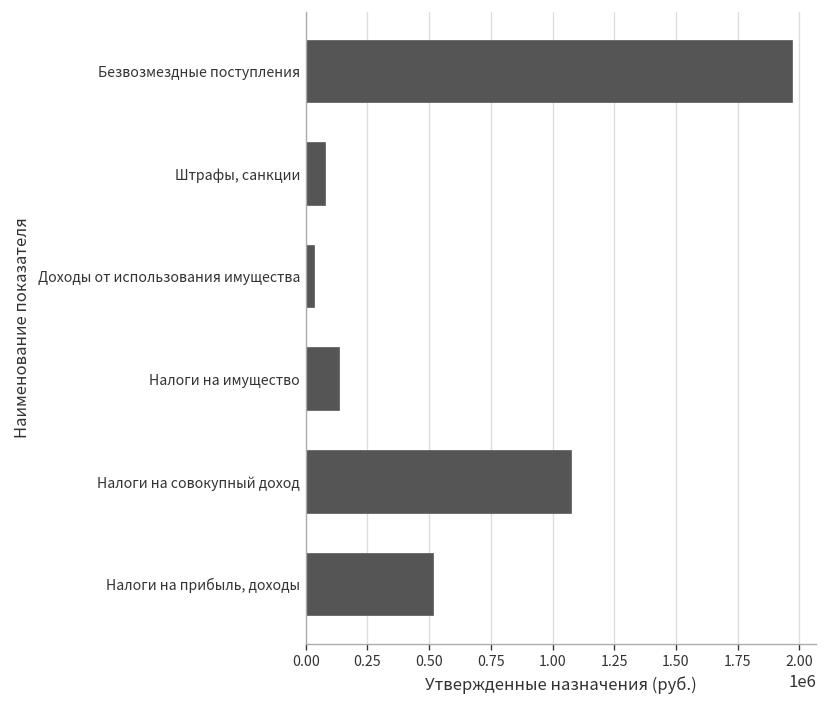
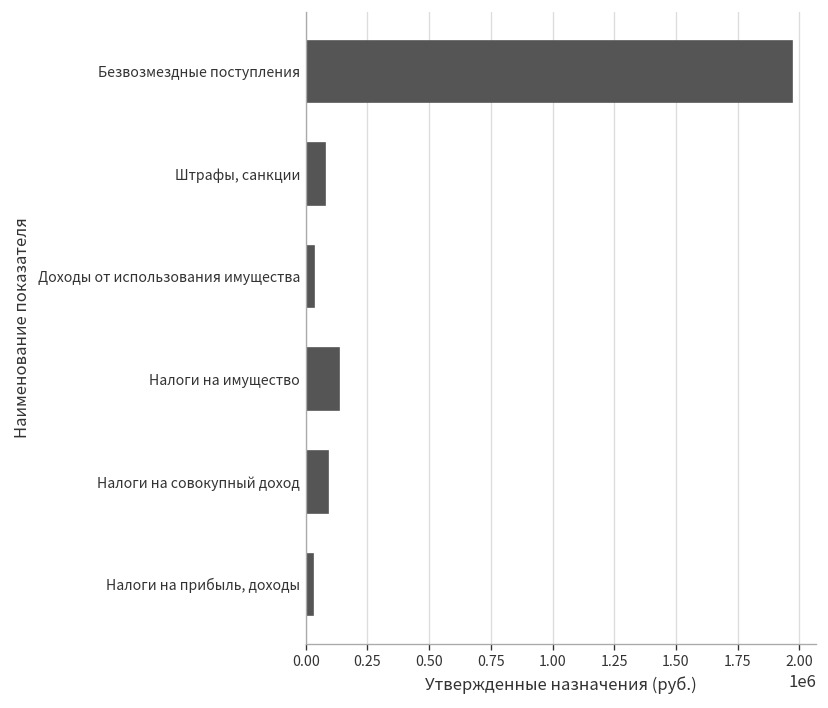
Налоги на совокупный доход: 1070000 -> 90000
Налоги на прибыль, доходы: 520000 -> 30000
